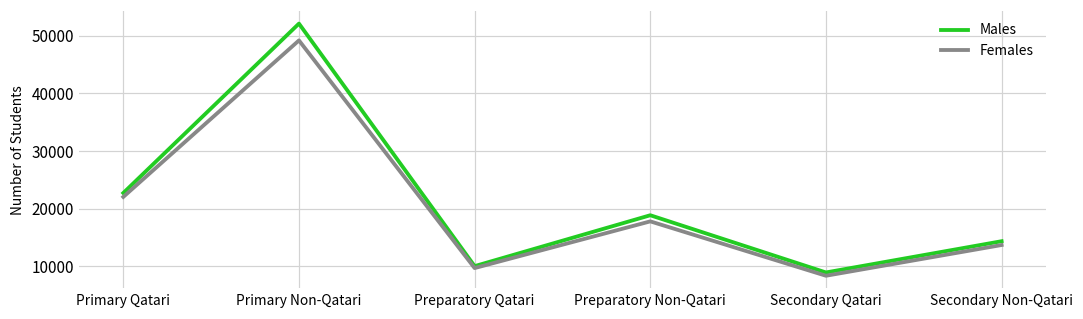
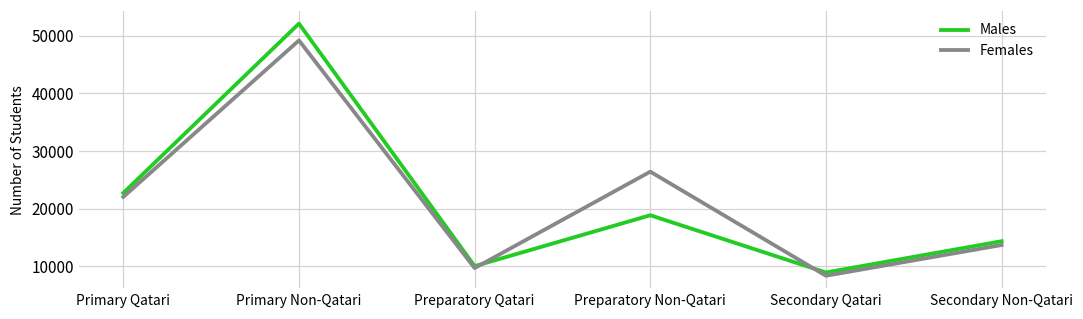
Females, Preparatory Non-Qatari: 18000 -> 26000
